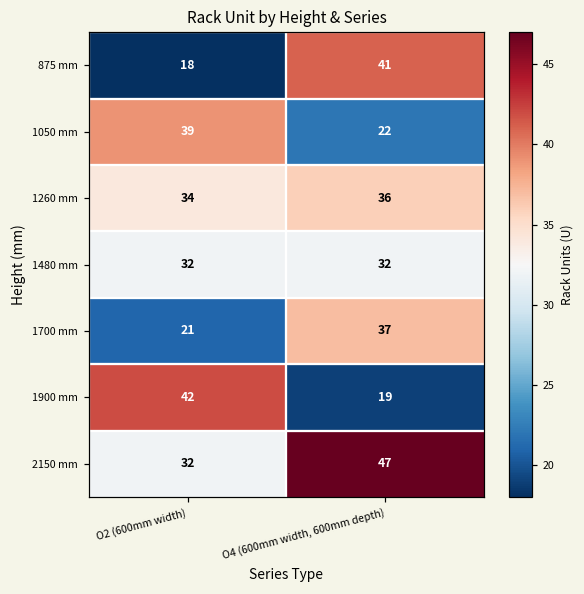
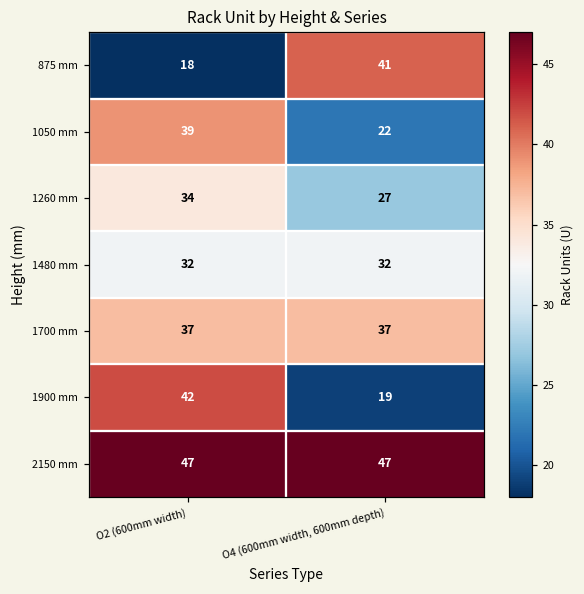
1260 mm, O4 (600mm width, 600mm depth): 36 -> 27
1700 mm, O2 (600mm width): 21 -> 37
2150 mm, O2 (600mm width): 32 -> 47
